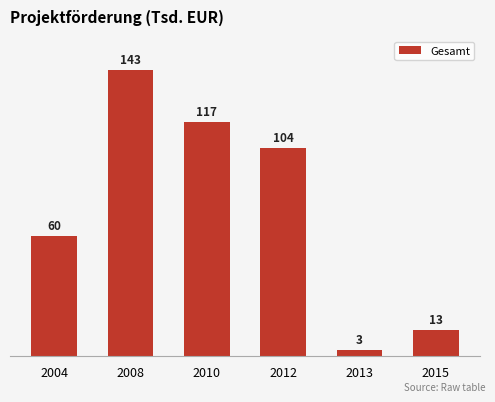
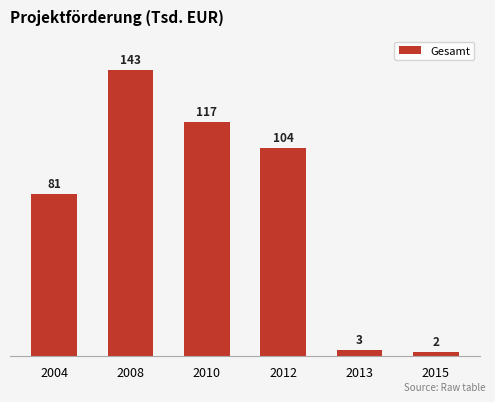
2004: 60 -> 81
2015: 13 -> 2
